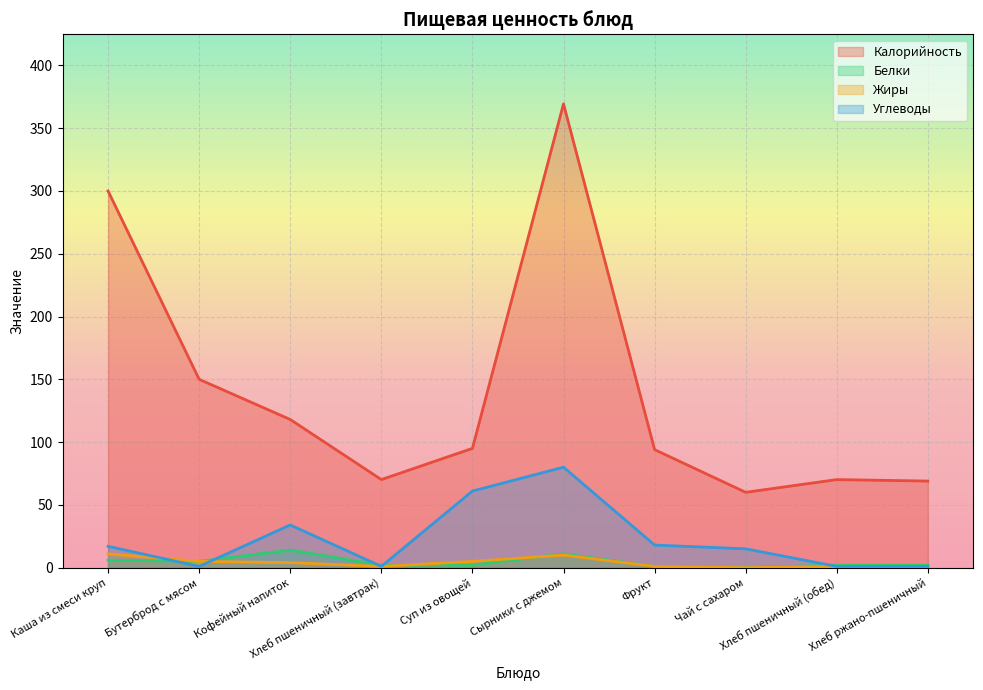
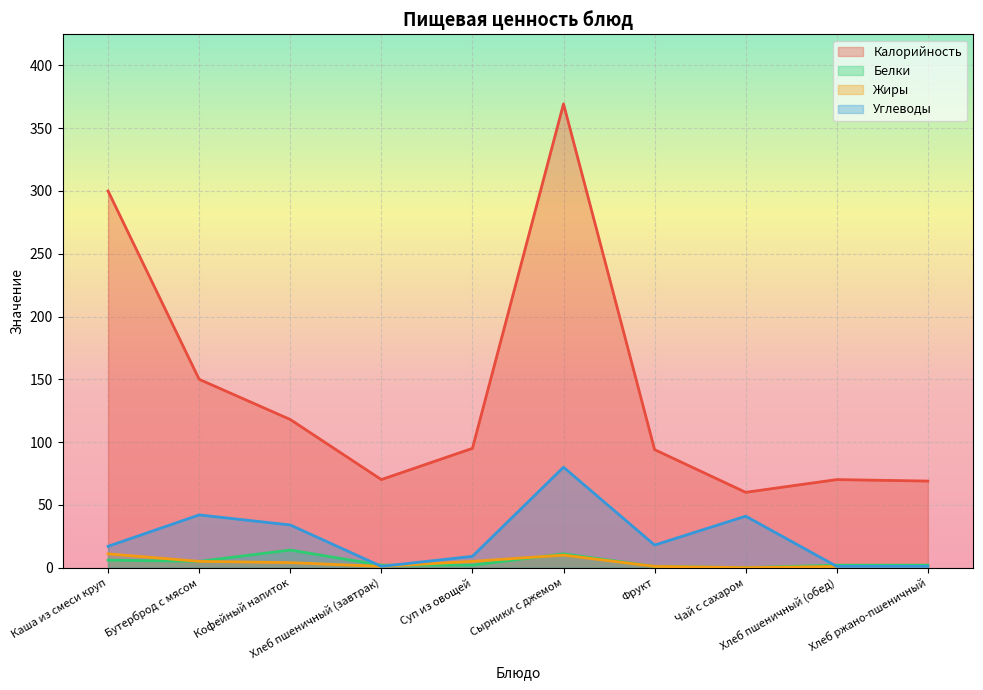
Углеводы, Бутерброд с мясом: 1 -> 42
Углеводы, Суп из овощей: 61 -> 9
Углеводы, Чай с сахаром: 15 -> 41
